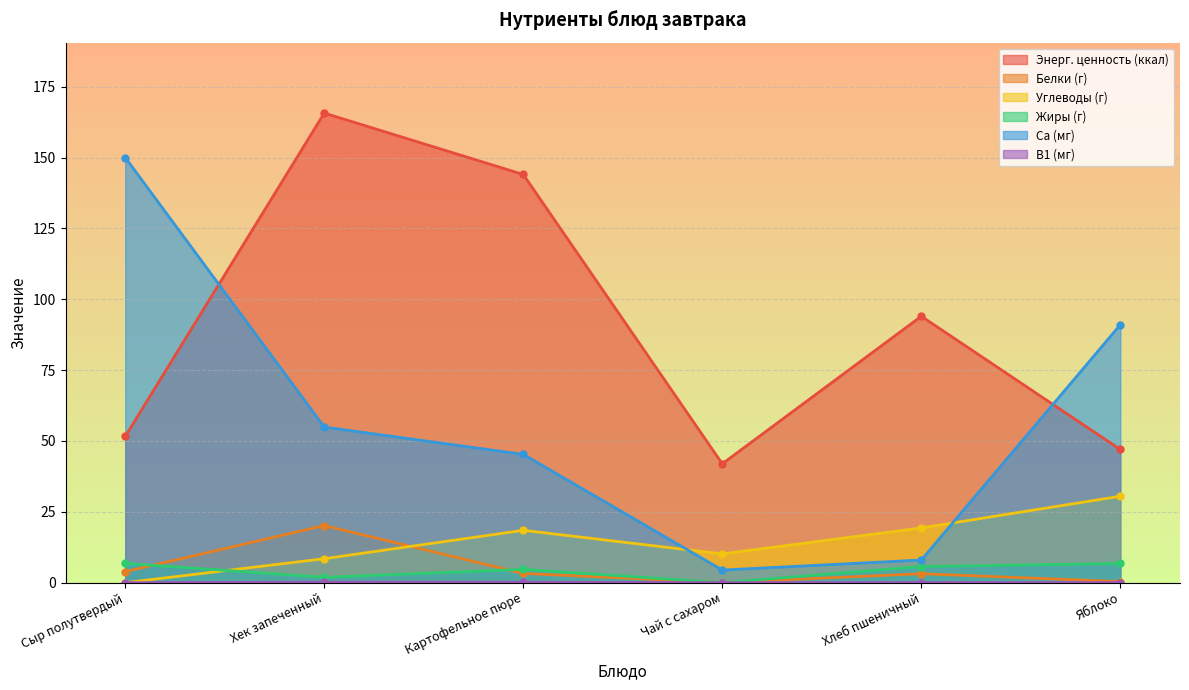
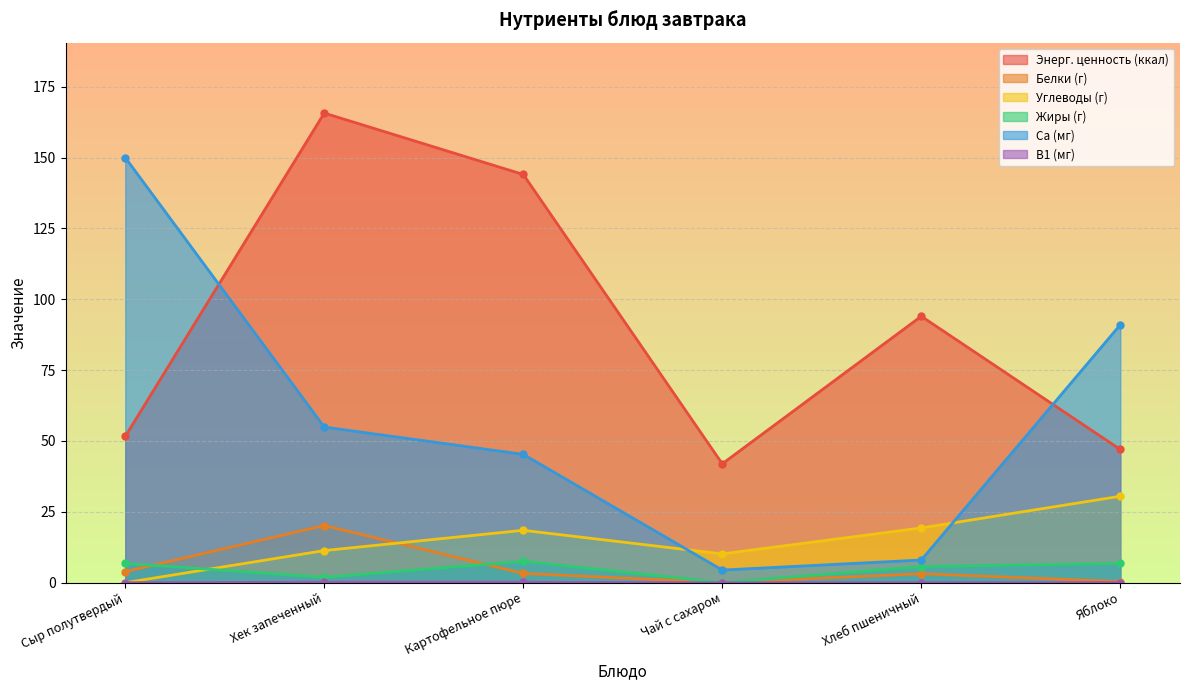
Углеводы (г), Хек запеченный: 8 -> 11
Жиры (г), Картофельное пюре: 5 -> 8
